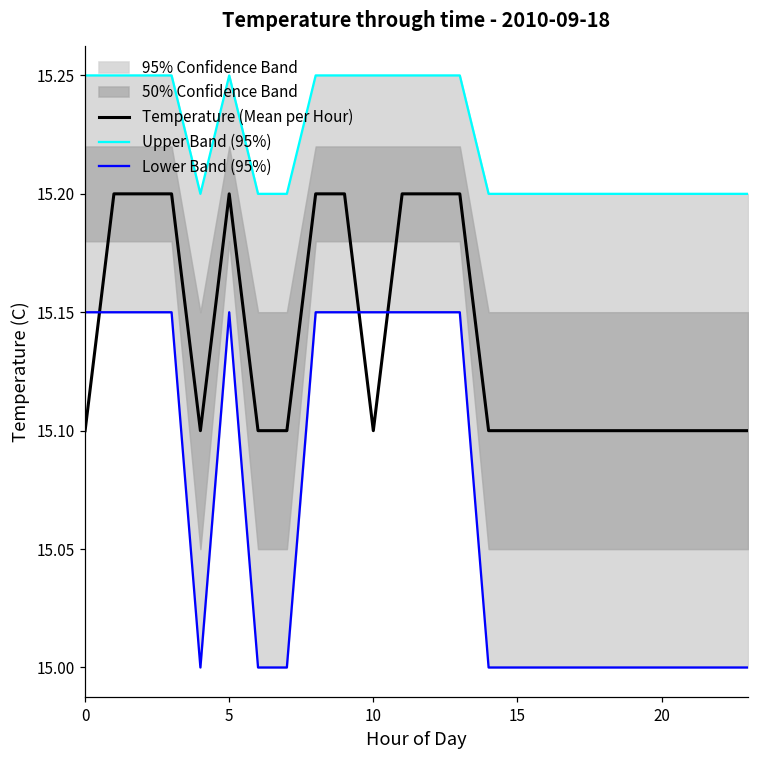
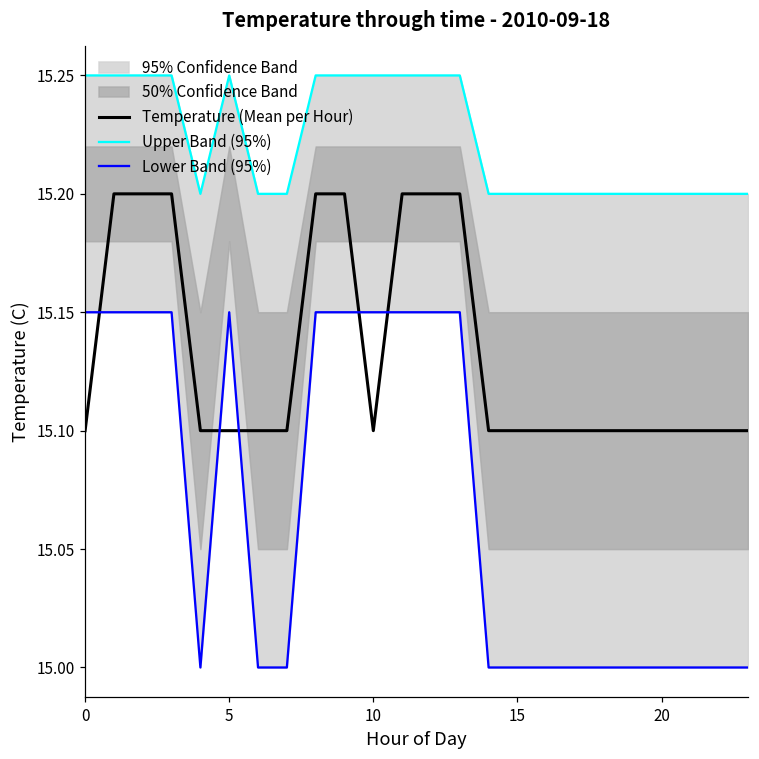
Temperature (Mean per Hour), 5: 15.2 -> 15.1
